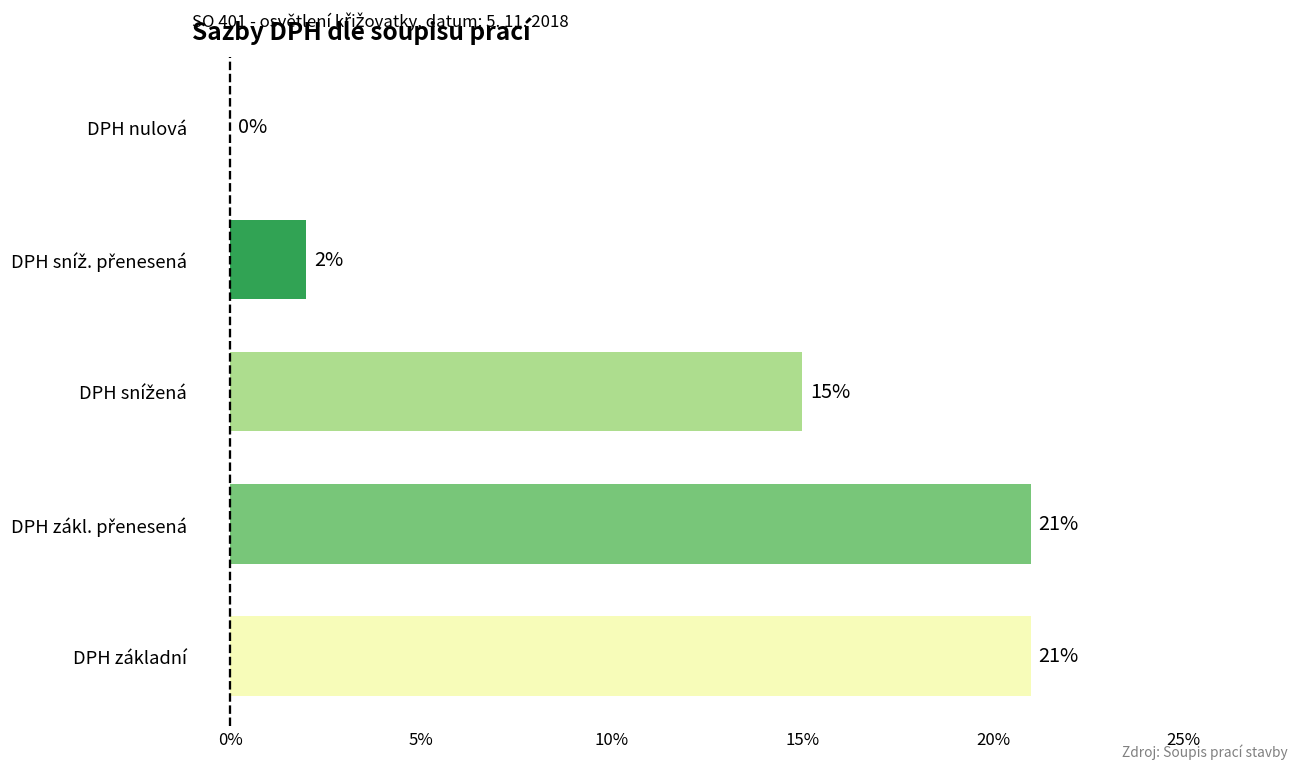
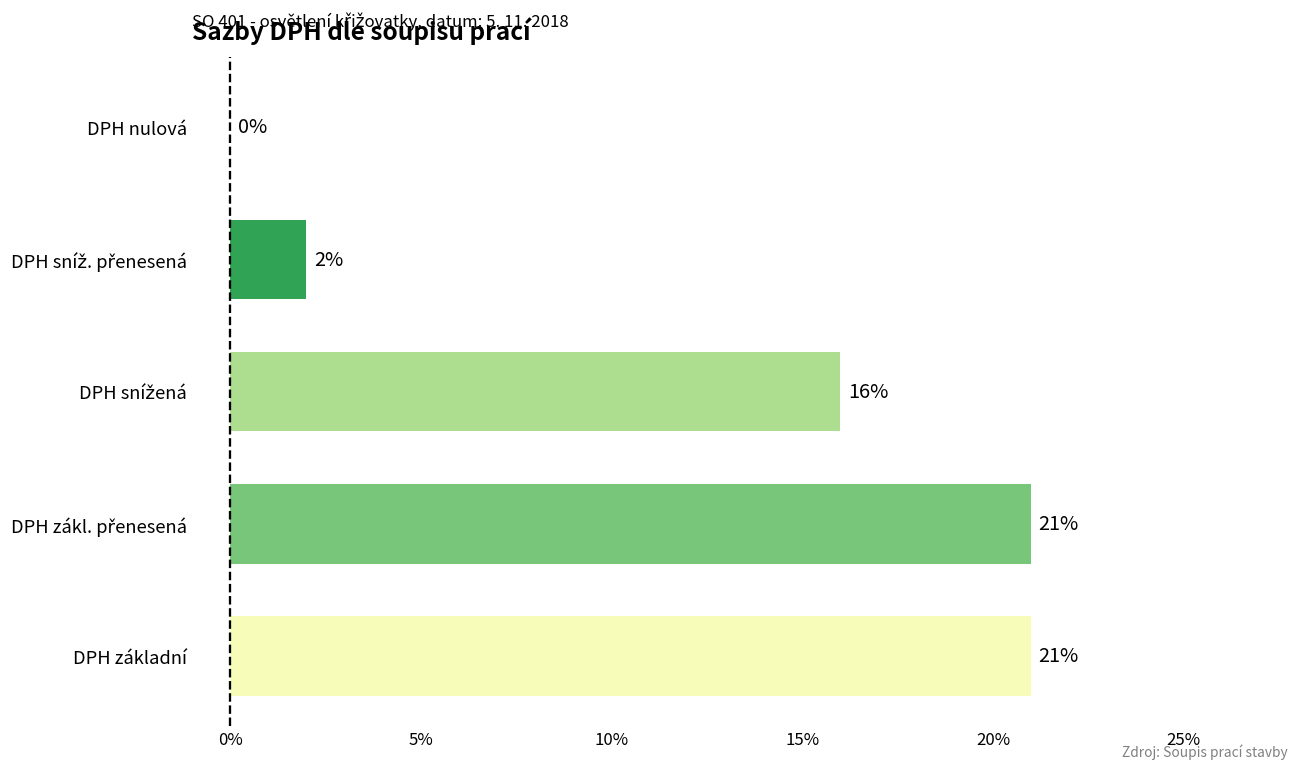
DPH snížená: 15% -> 16%
